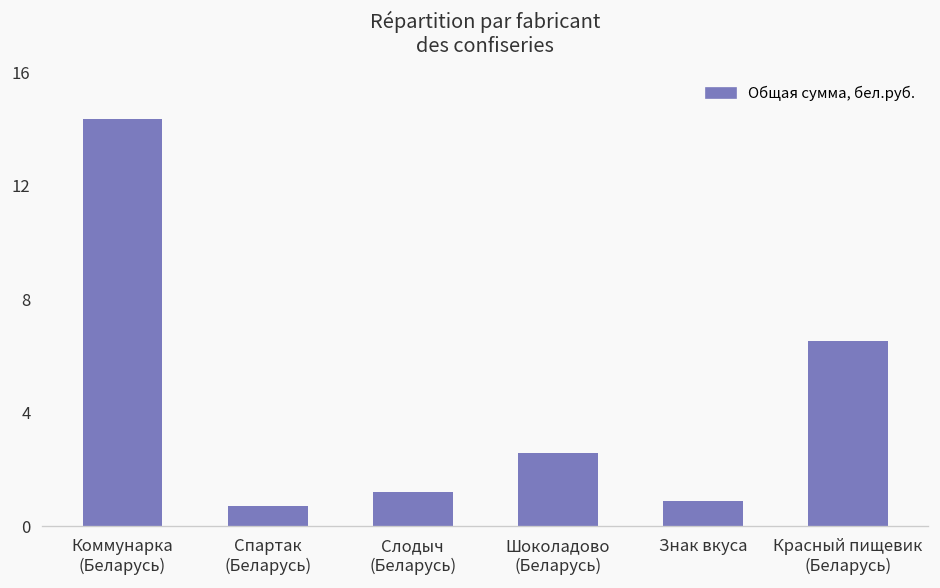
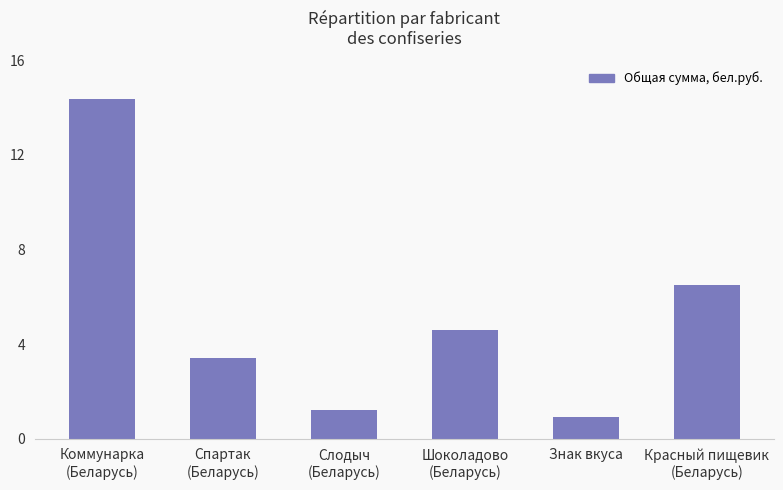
Спартак (Беларусь): 0.7 -> 3.4
Шоколадово (Беларусь): 2.6 -> 4.6
